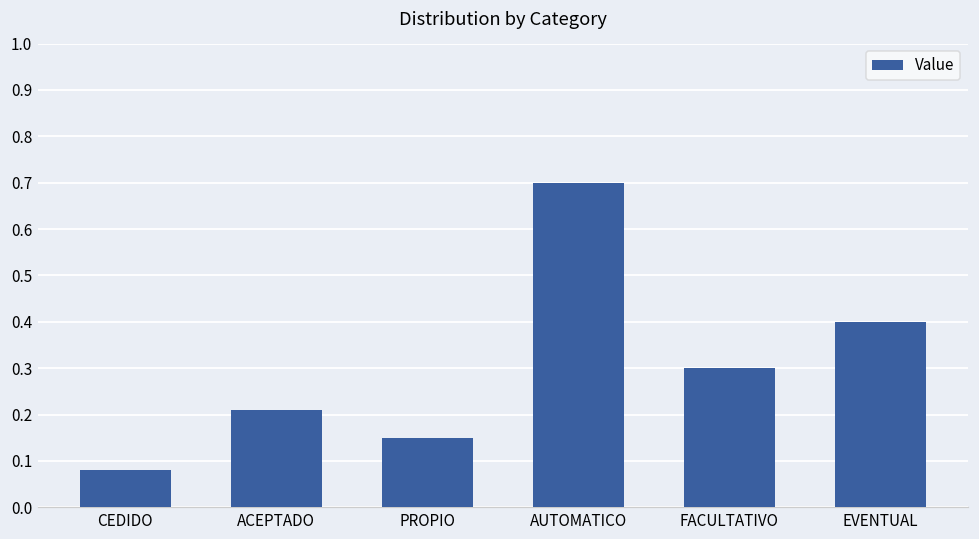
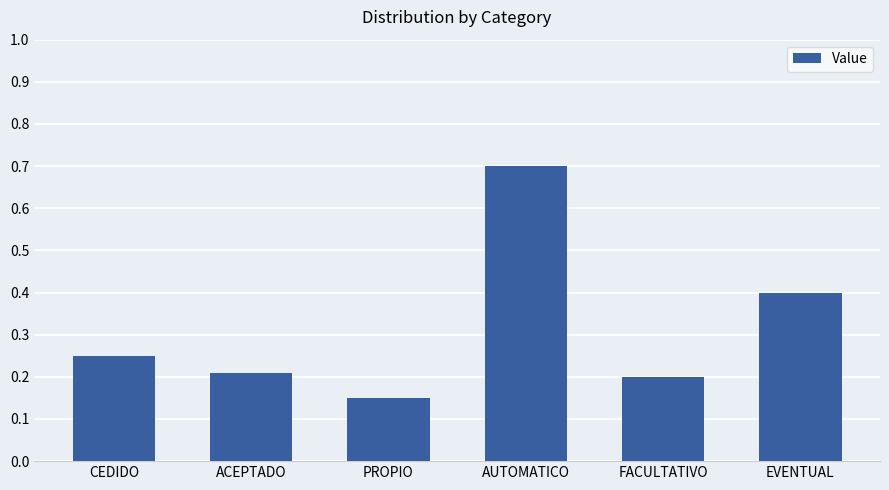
CEDIDO: 0.08 -> 0.25
FACULTATIVO: 0.3 -> 0.2
